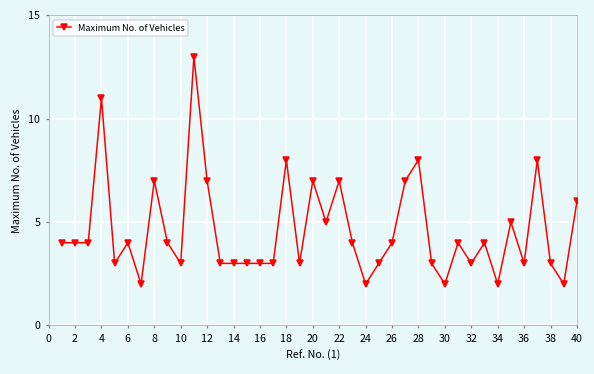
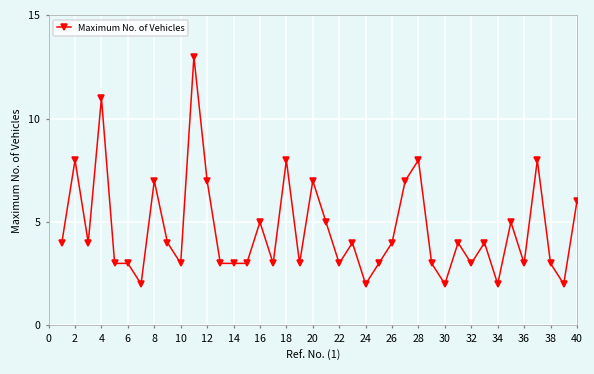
2: 4 -> 8
6: 4 -> 3
16: 3 -> 5
22: 7 -> 3
